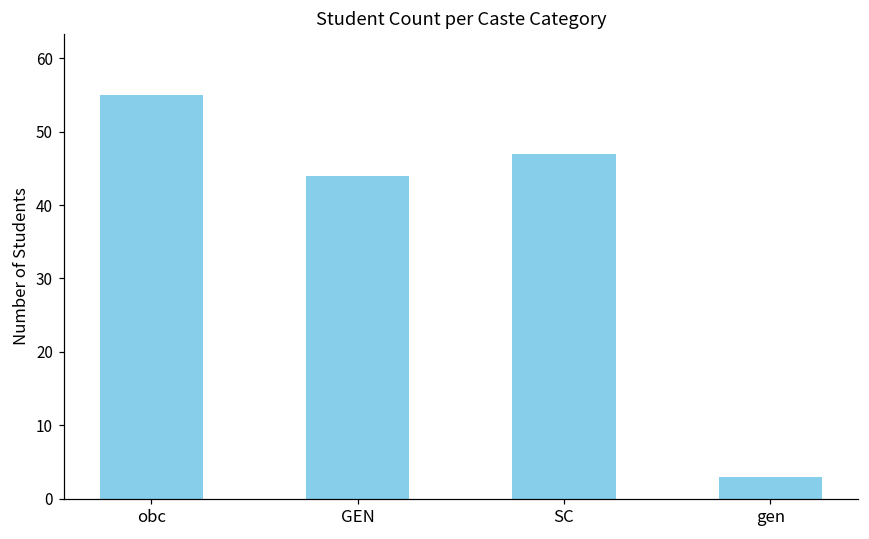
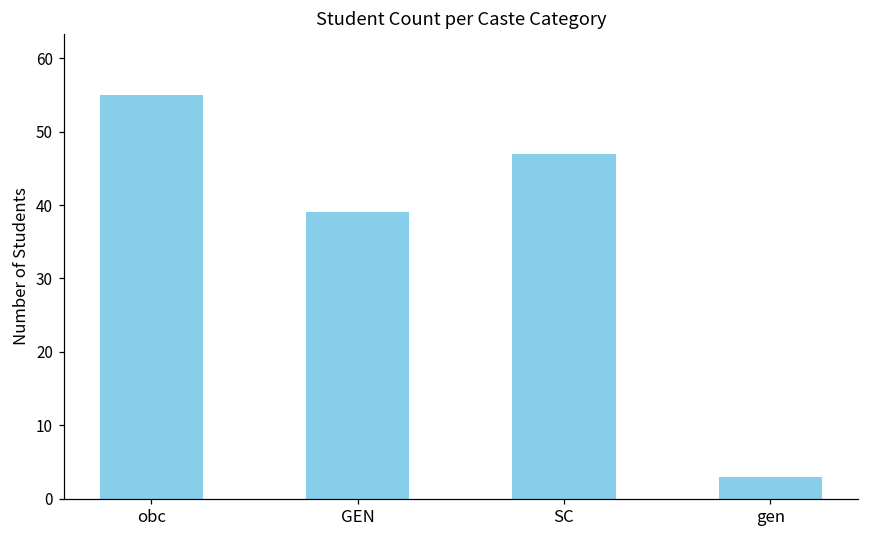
GEN: 44 -> 39
